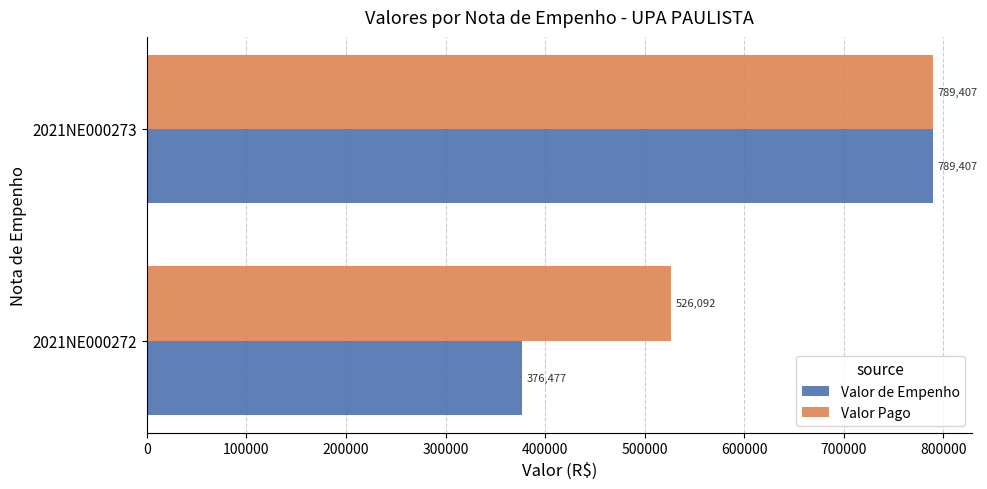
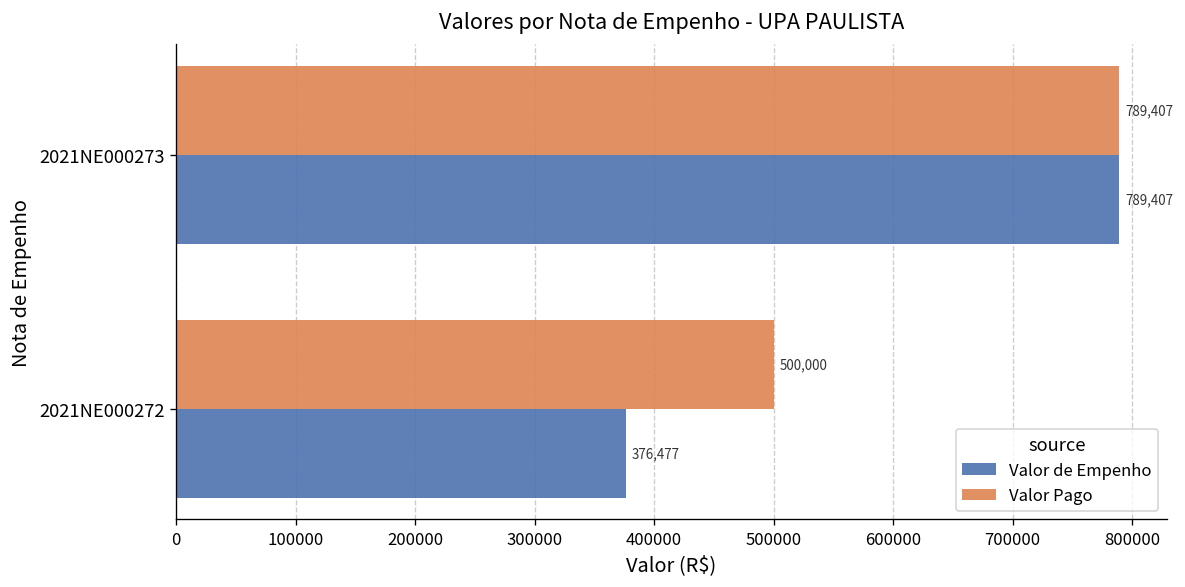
Valor Pago, 2021NE000272: 526,092 -> 500,000
